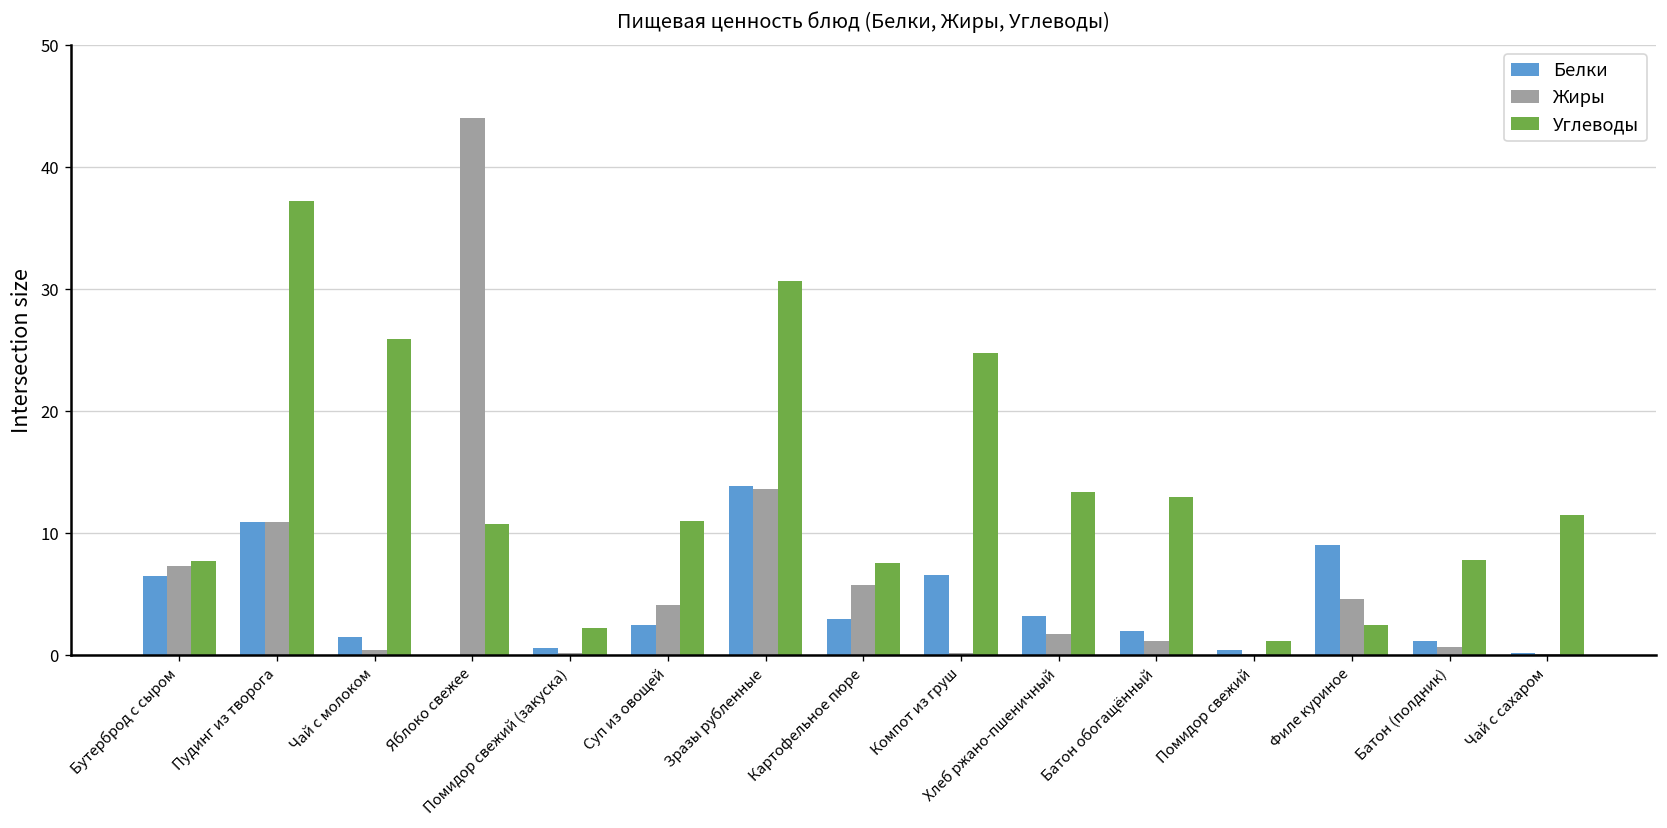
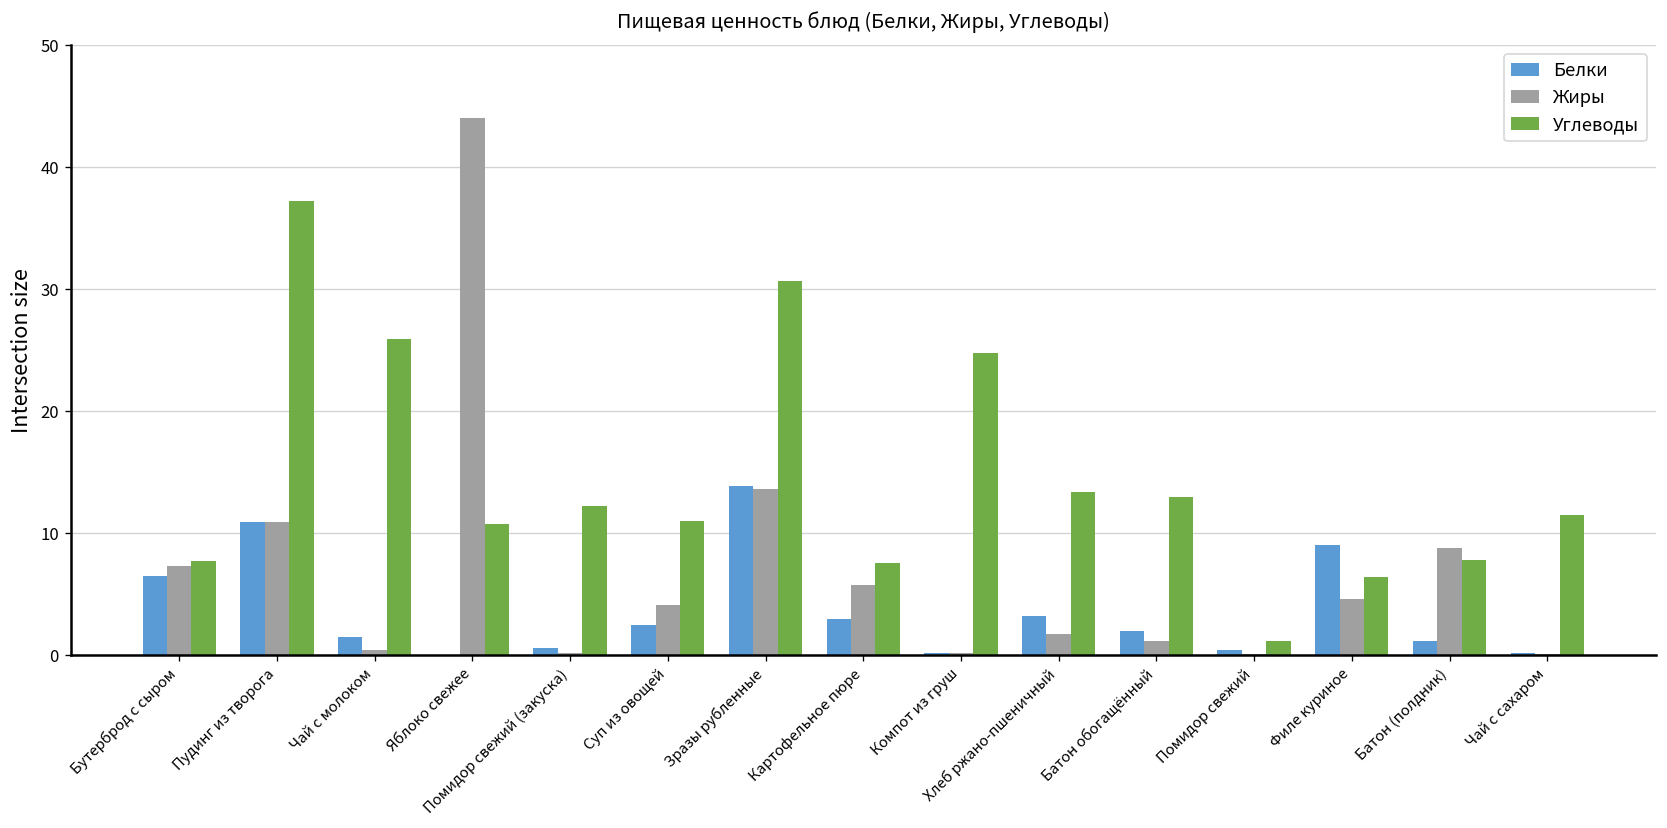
Углеводы, Помидор свежий (закуска): 2.2 -> 12.2
Белки, Компот из груш: 6.6 -> 0.2
Углеводы, Филе куриное: 2.5 -> 6.4
Жиры, Батон (полдник): 0.7 -> 8.8
